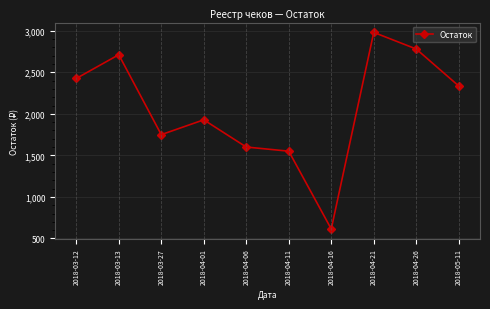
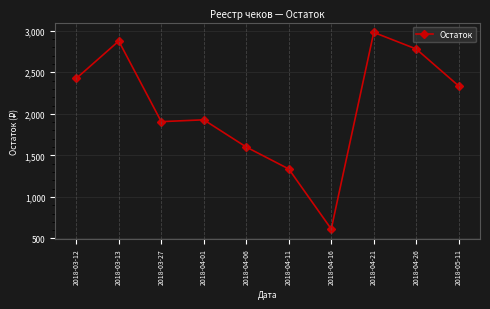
2018-03-13: 2,700 -> 2,900
2018-03-27: 1,700 -> 1,900
2018-04-11: 1,600 -> 1,300
